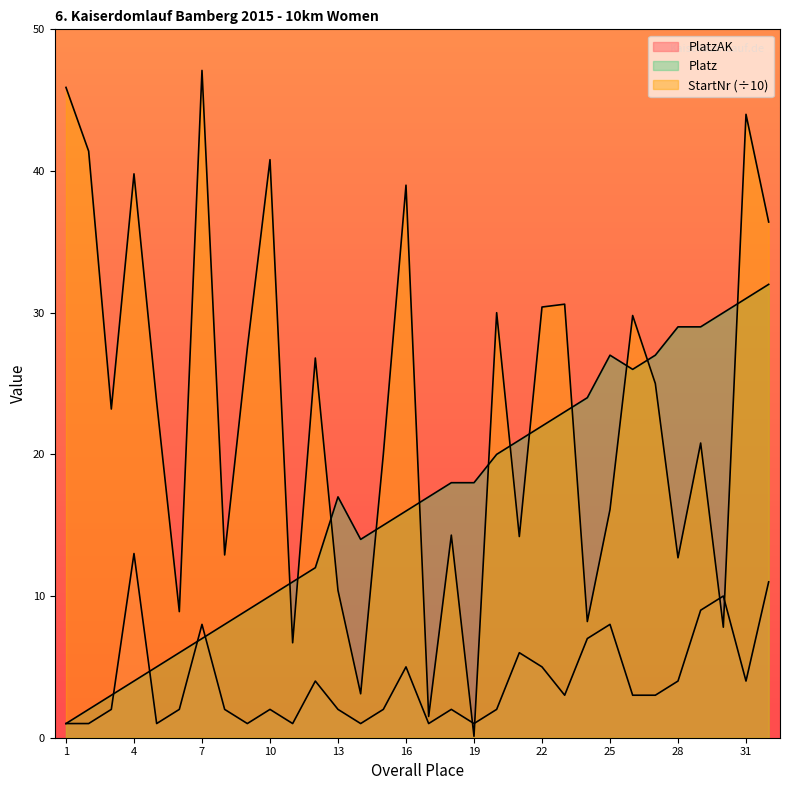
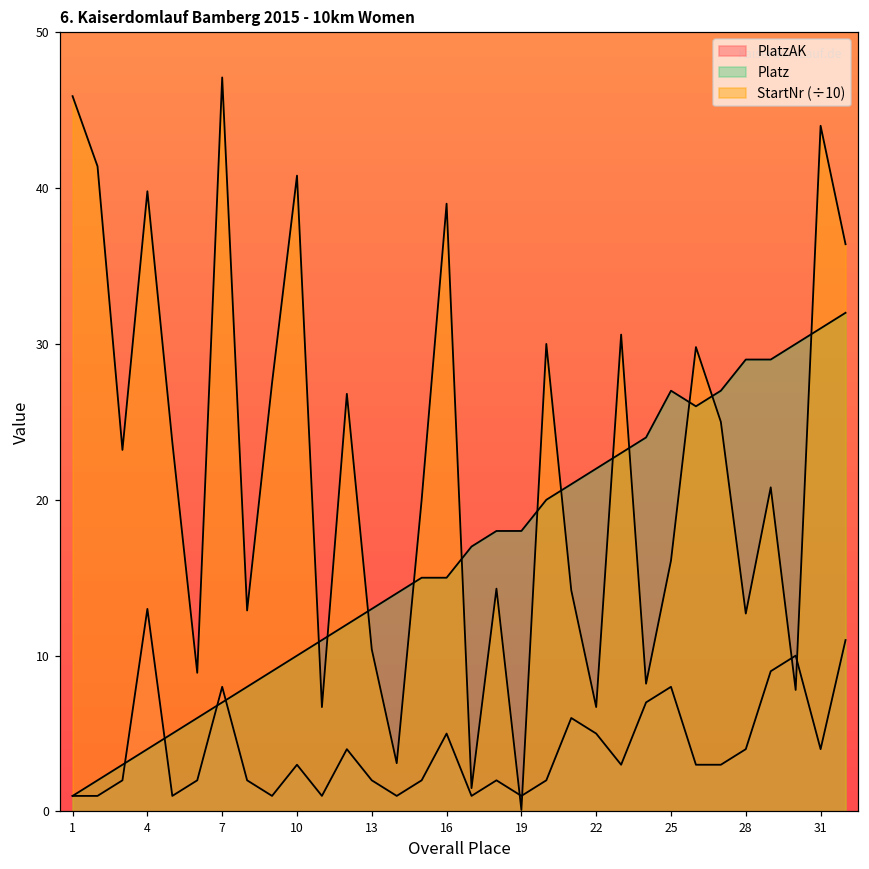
PlatzAK, 10: 2 -> 3
Platz, 13: 17 -> 13
Platz, 16: 16 -> 15
StartNr (÷10), 22: 30.4 -> 6.7
